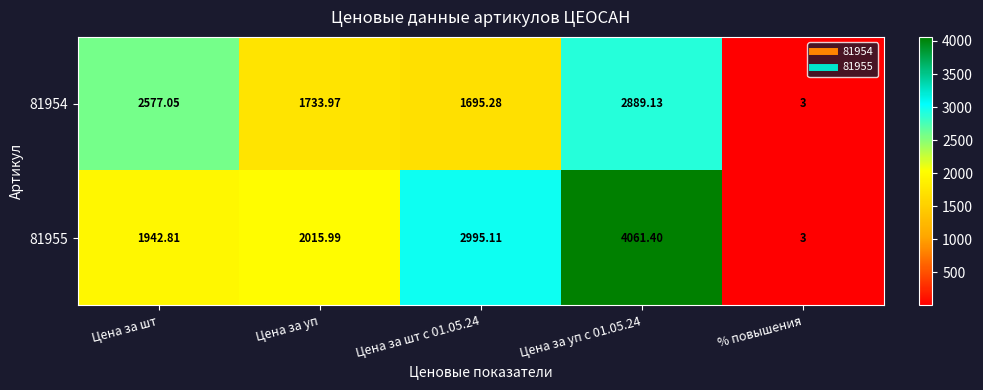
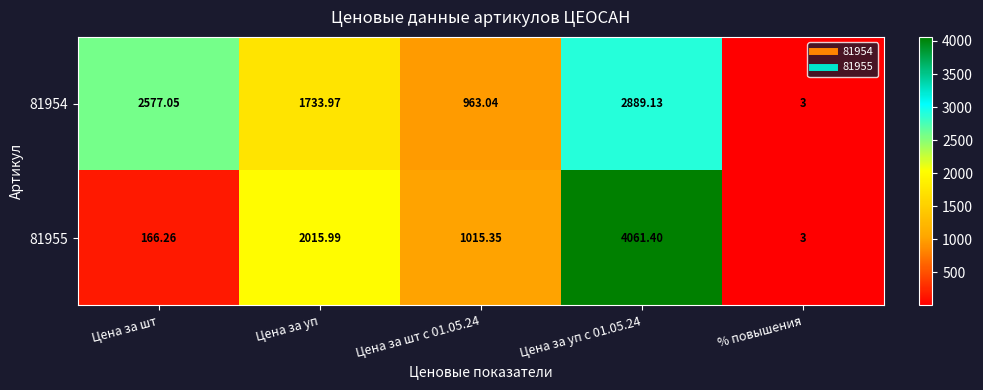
81954, Цена за шт с 01.05.24: 1695.28 -> 963.04
81955, Цена за шт: 1942.81 -> 166.26
81955, Цена за шт с 01.05.24: 2995.11 -> 1015.35
